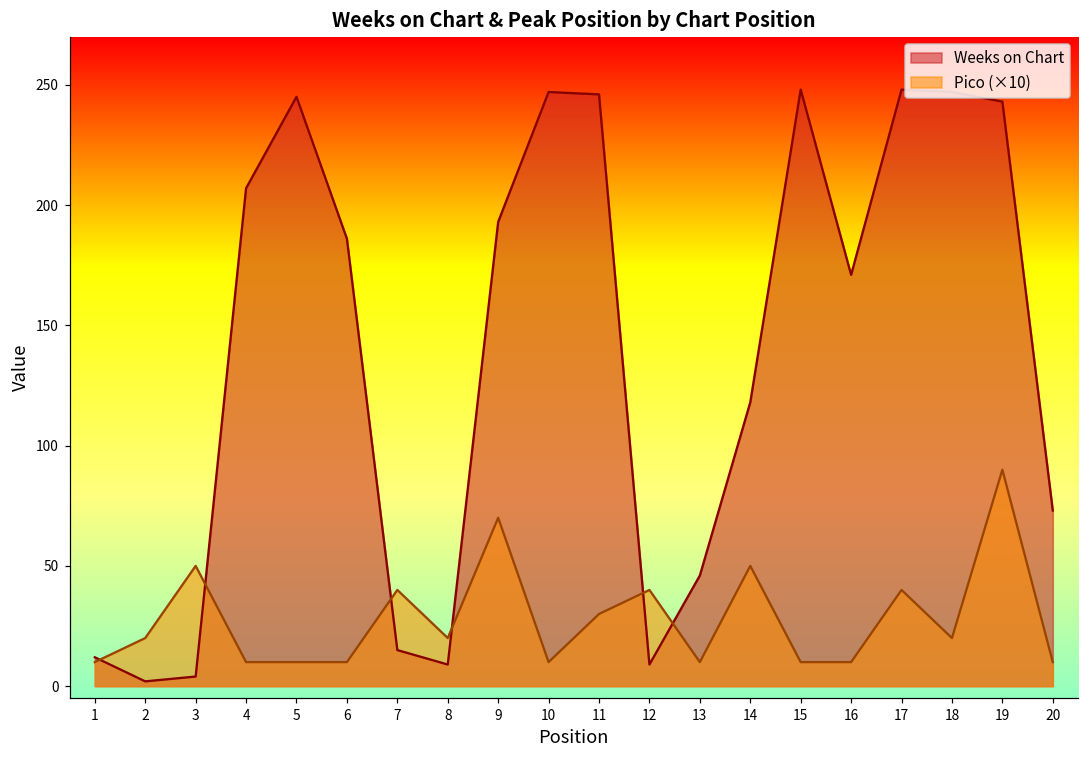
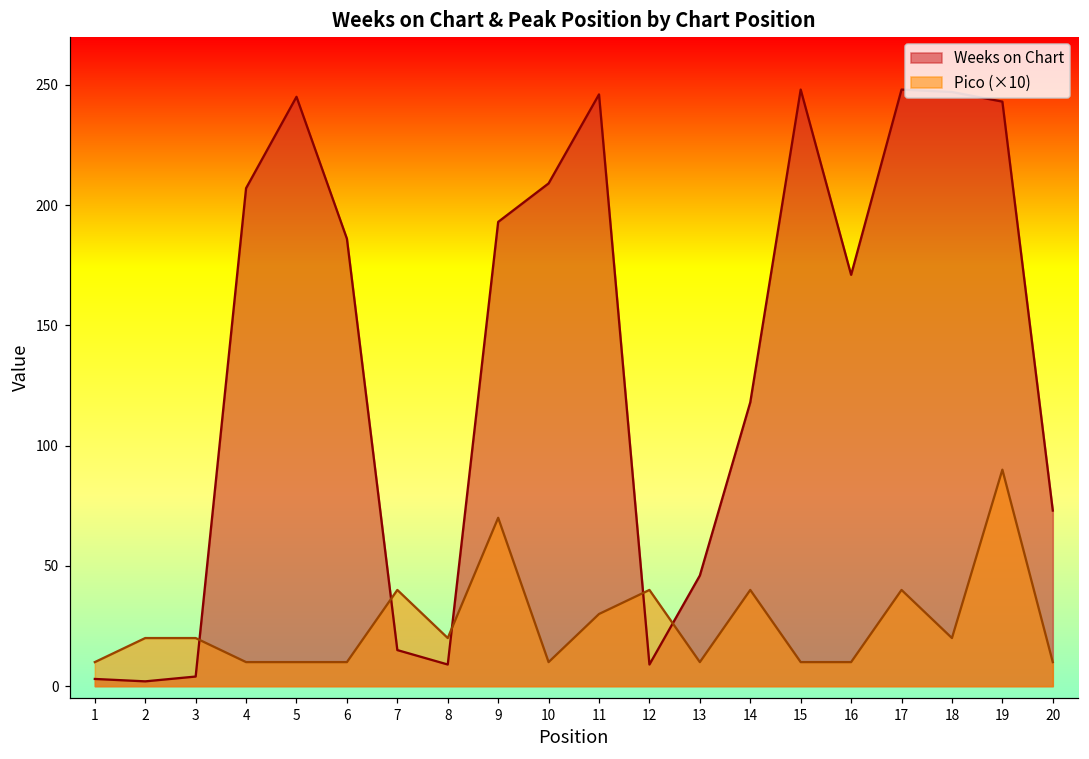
Weeks on Chart, 1: 12 -> 3
Pico (×10), 3: 50 -> 20
Weeks on Chart, 10: 247 -> 209
Pico (×10), 14: 50 -> 40
